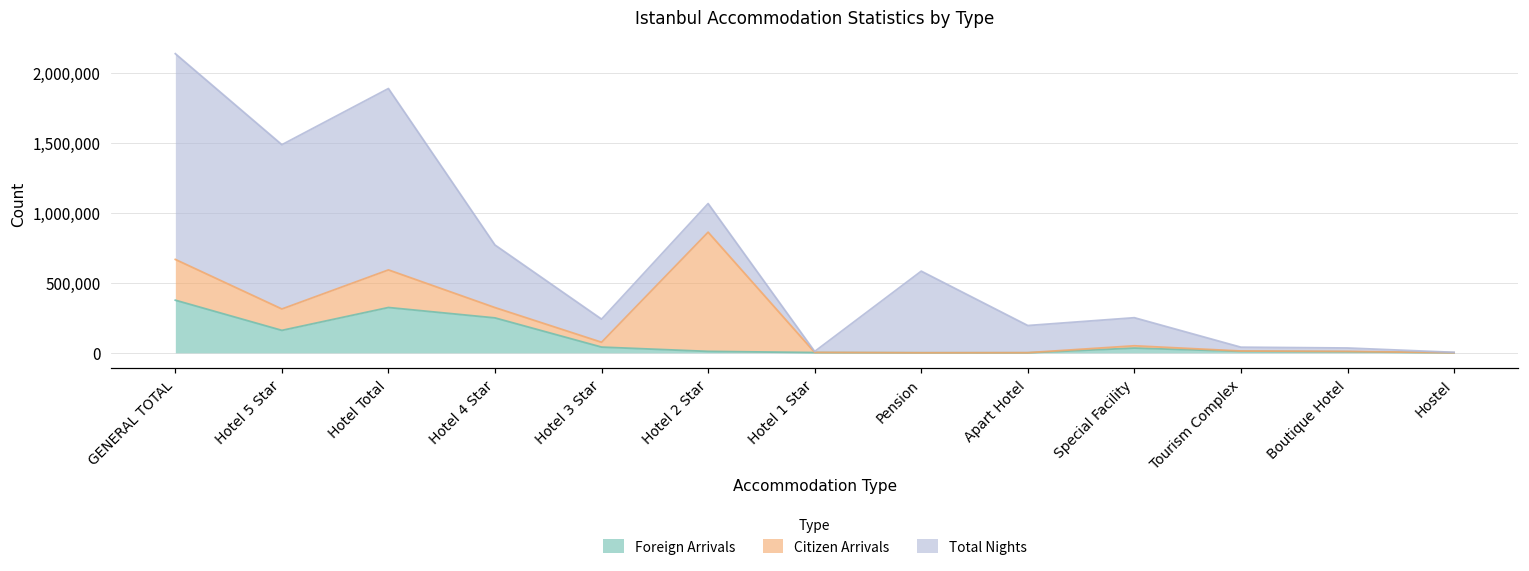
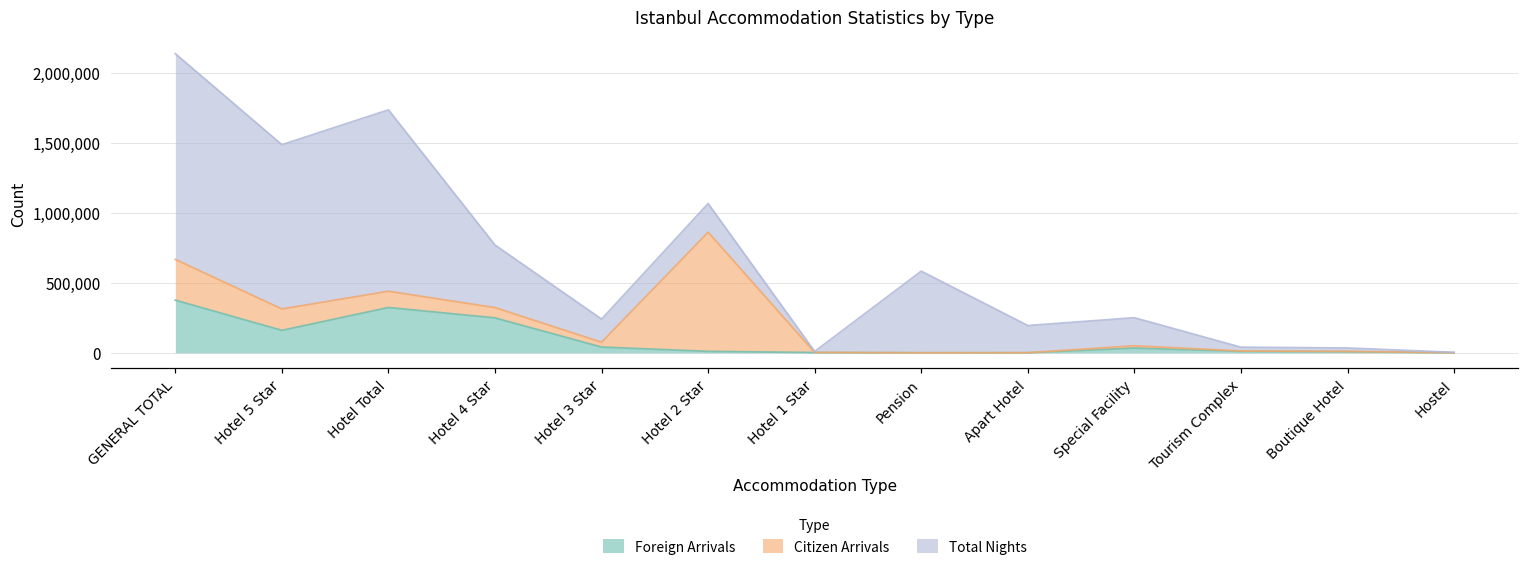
Citizen Arrivals, Hotel Total: 270,000 -> 120,000
